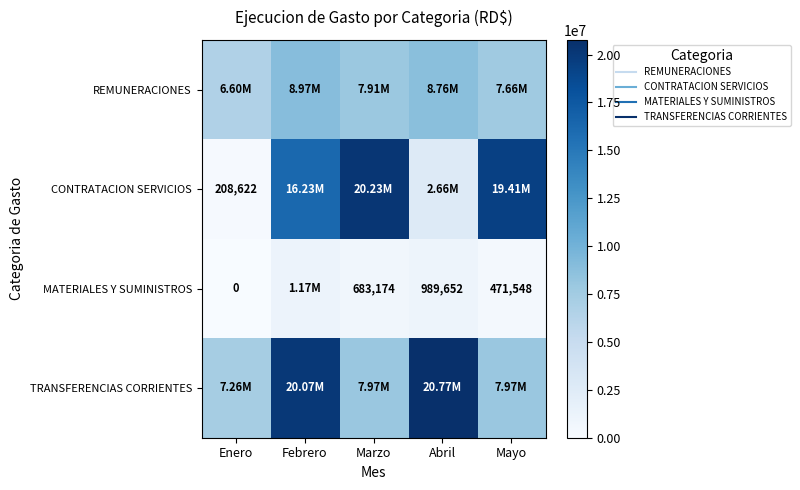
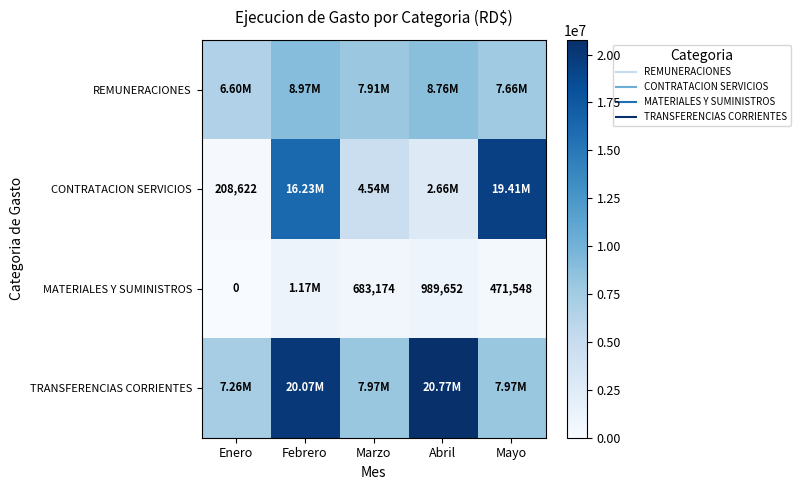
CONTRATACION SERVICIOS, Marzo: 20.23M -> 4.54M
